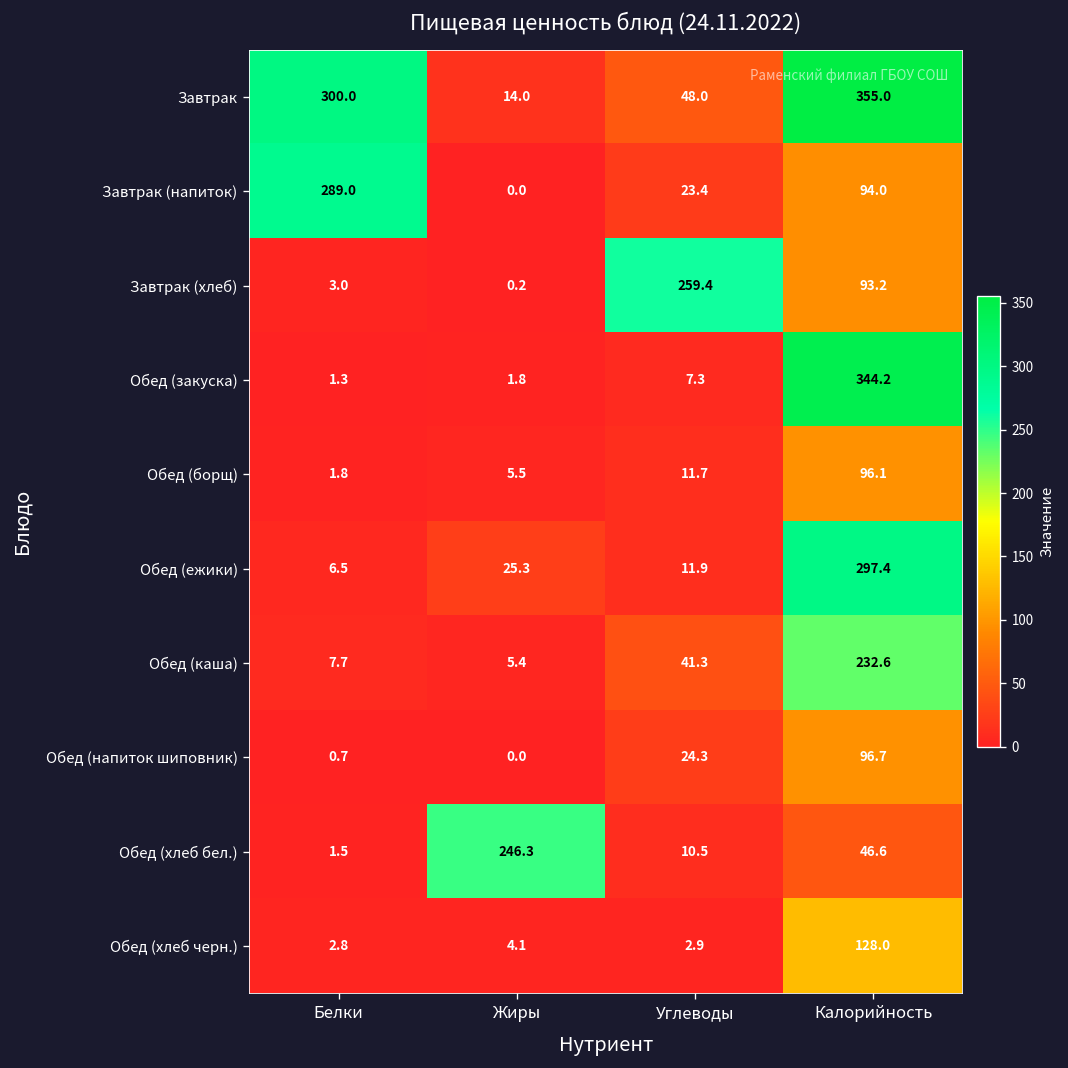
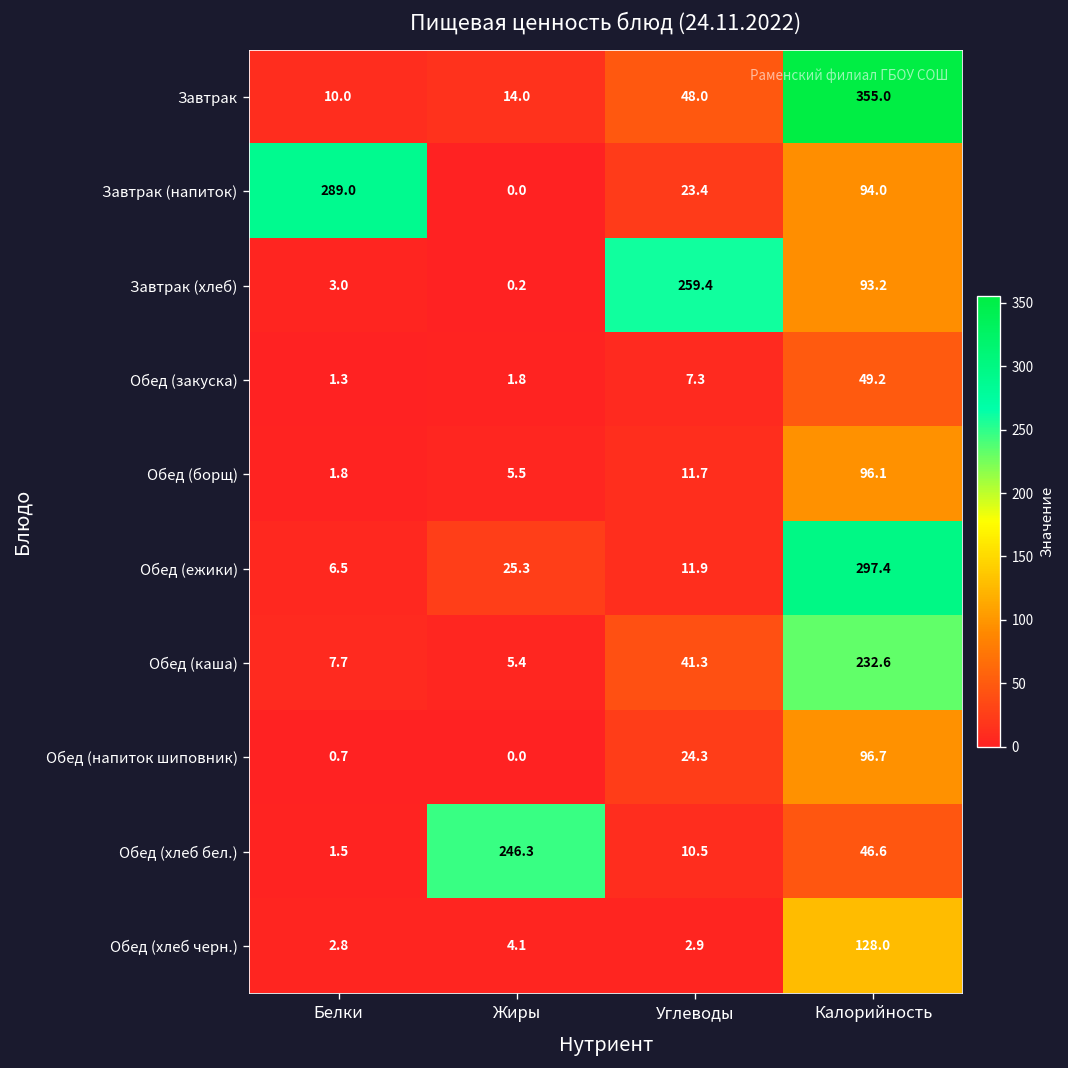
Завтрак, Белки: 300.0 -> 10.0
Обед (закуска), Калорийность: 344.2 -> 49.2
